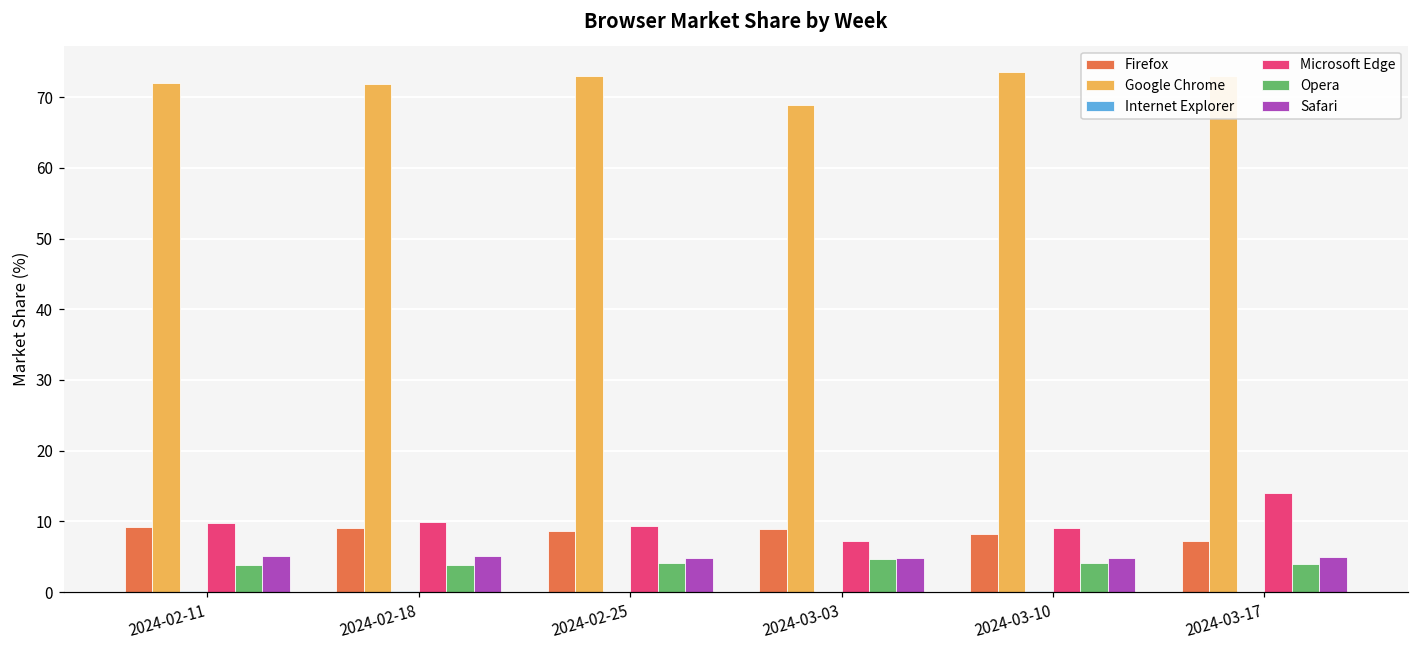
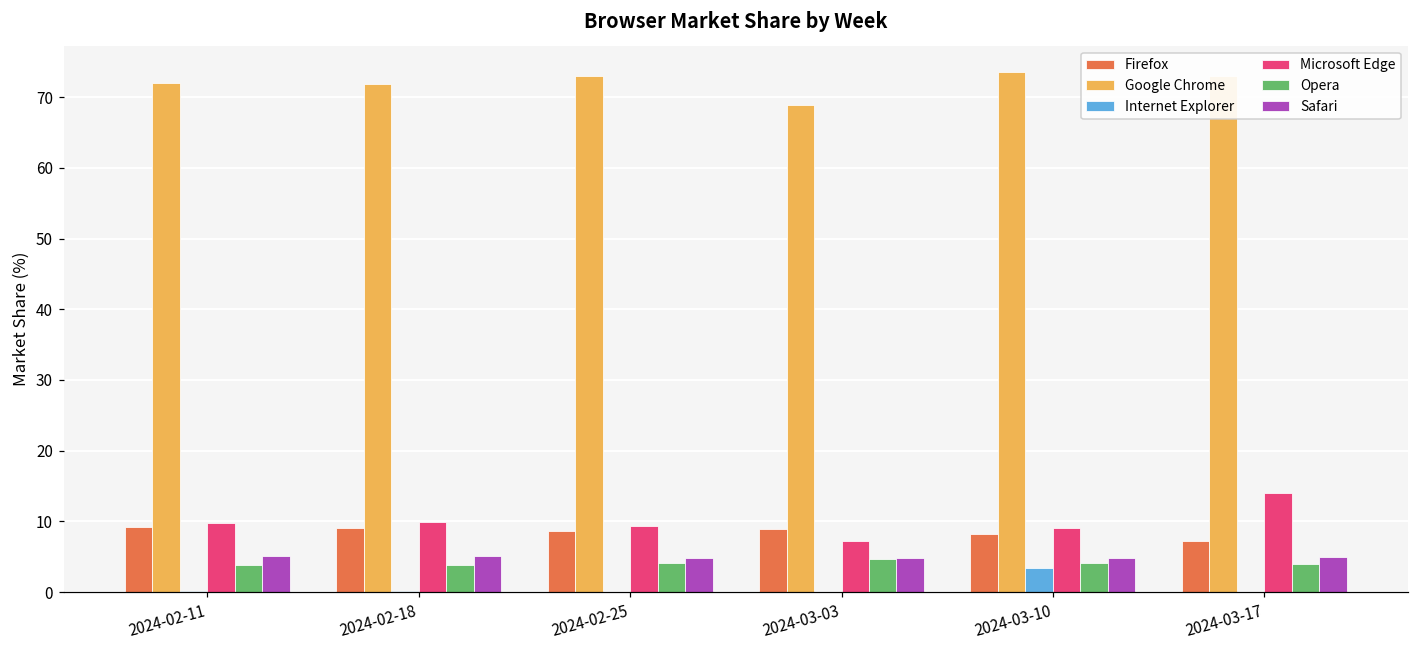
Internet Explorer, 2024-03-10: 0 -> 3
